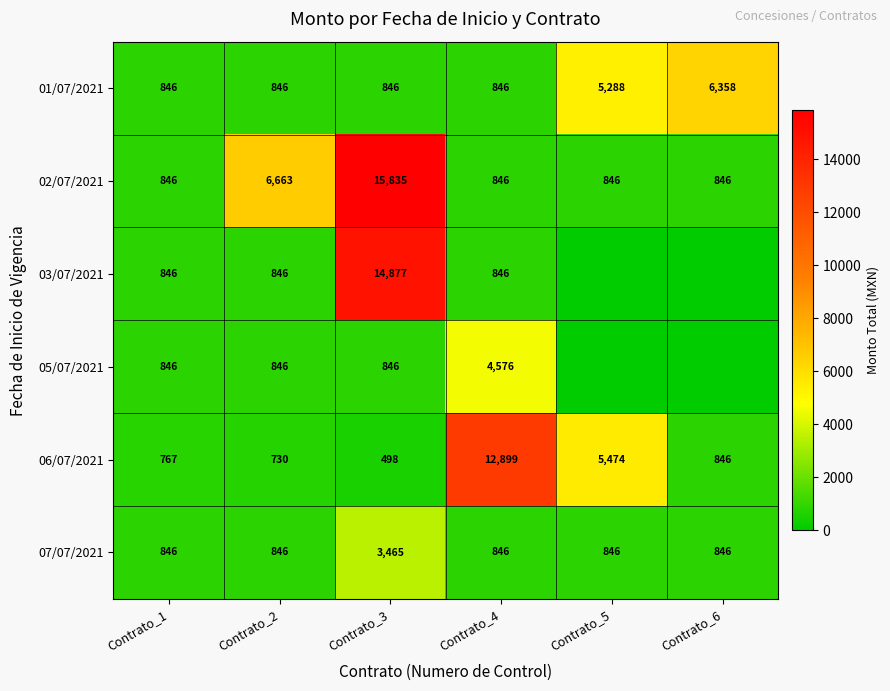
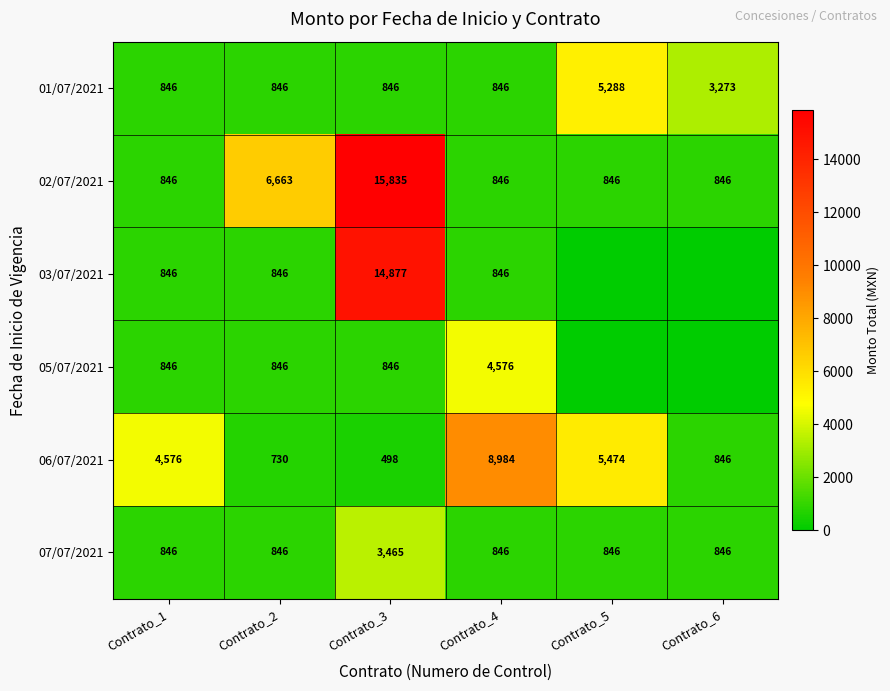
01/07/2021, Contrato_6: 6,358 -> 3,273
06/07/2021, Contrato_1: 767 -> 4,576
06/07/2021, Contrato_4: 12,899 -> 8,984
